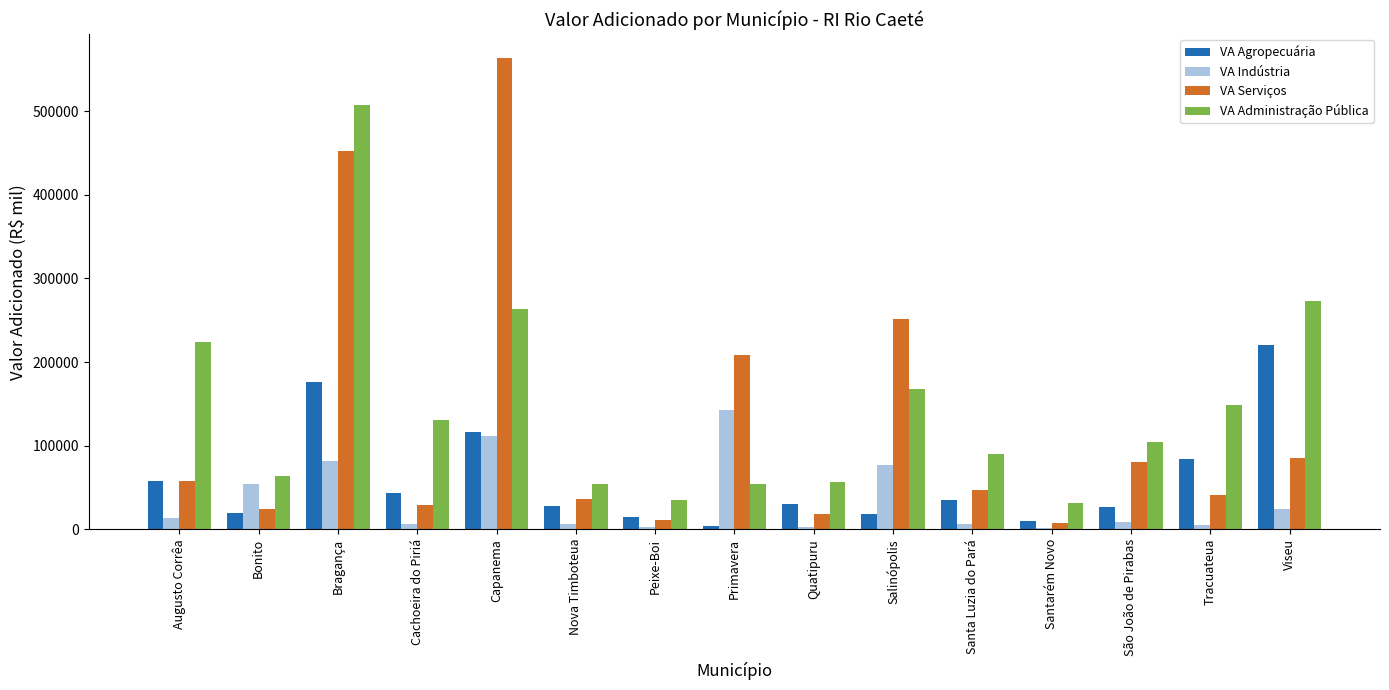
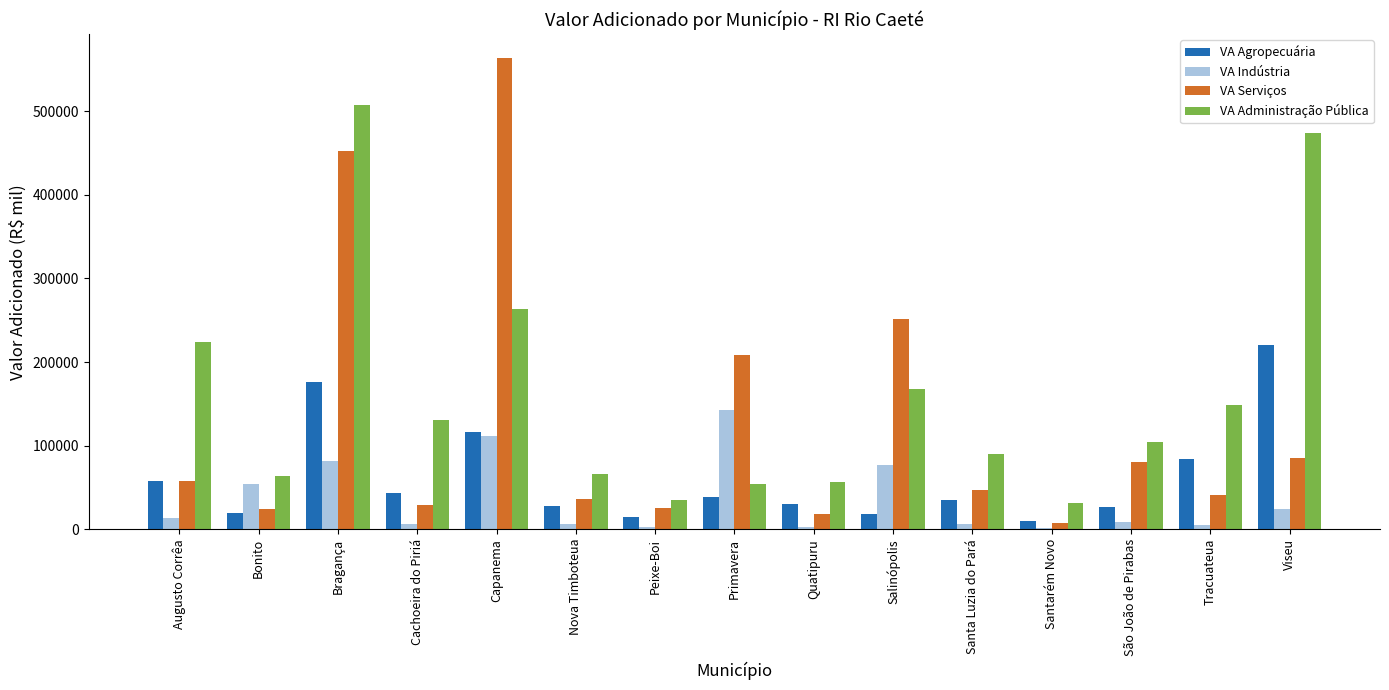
VA Administração Pública, Nova Timboteua: 50000 -> 70000
VA Serviços, Peixe-Boi: 10000 -> 30000
VA Agropecuária, Primavera: 0 -> 40000
VA Administração Pública, Viseu: 270000 -> 470000
